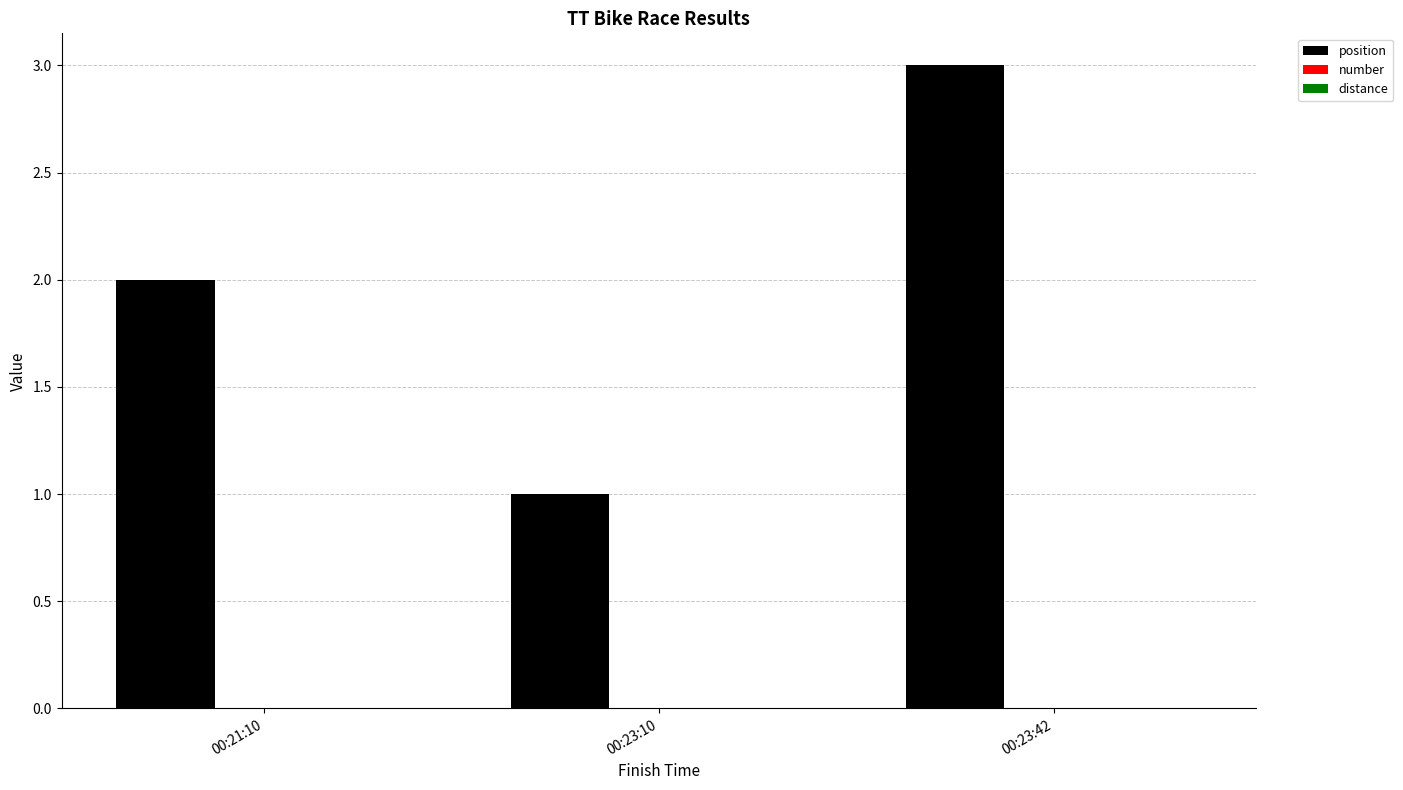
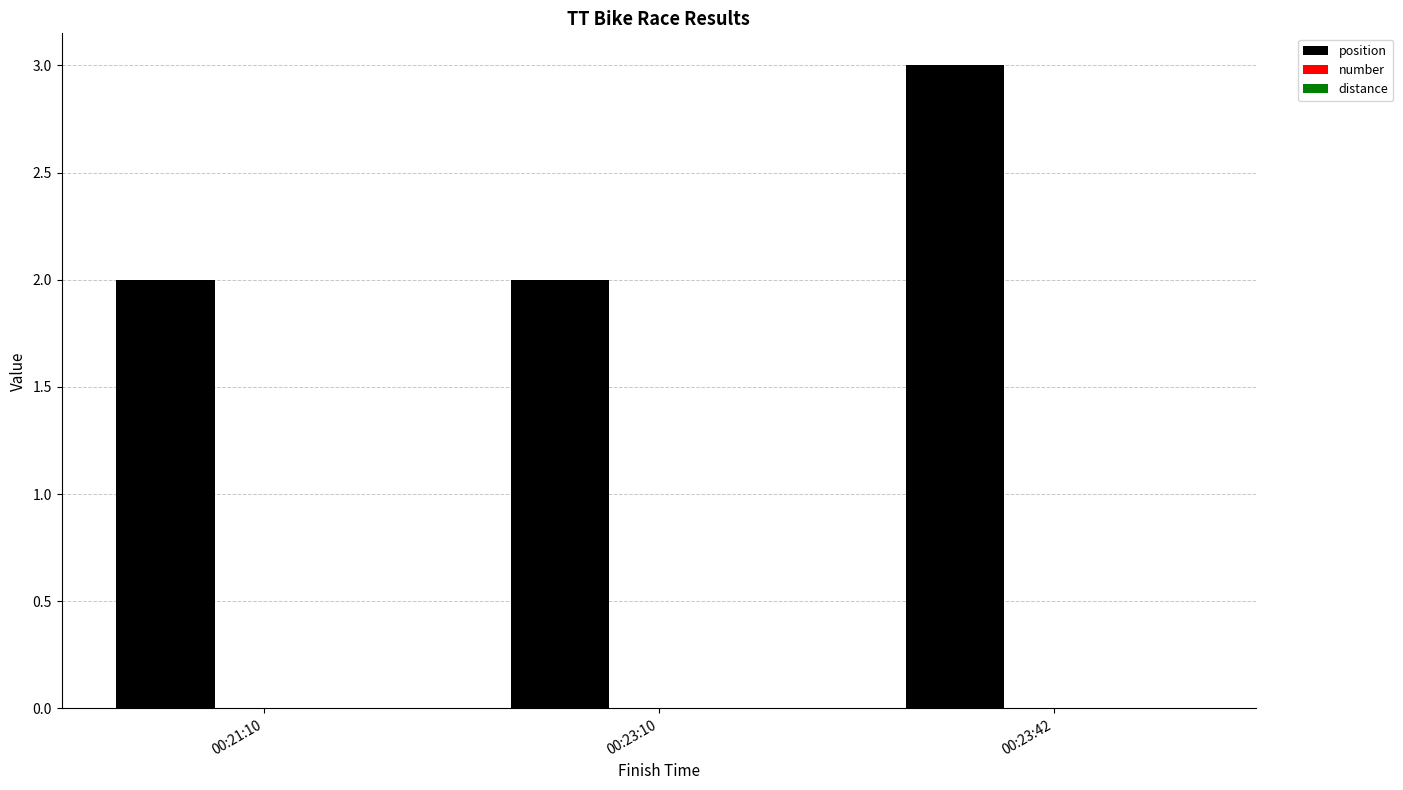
position, 00:23:10: 1 -> 2
